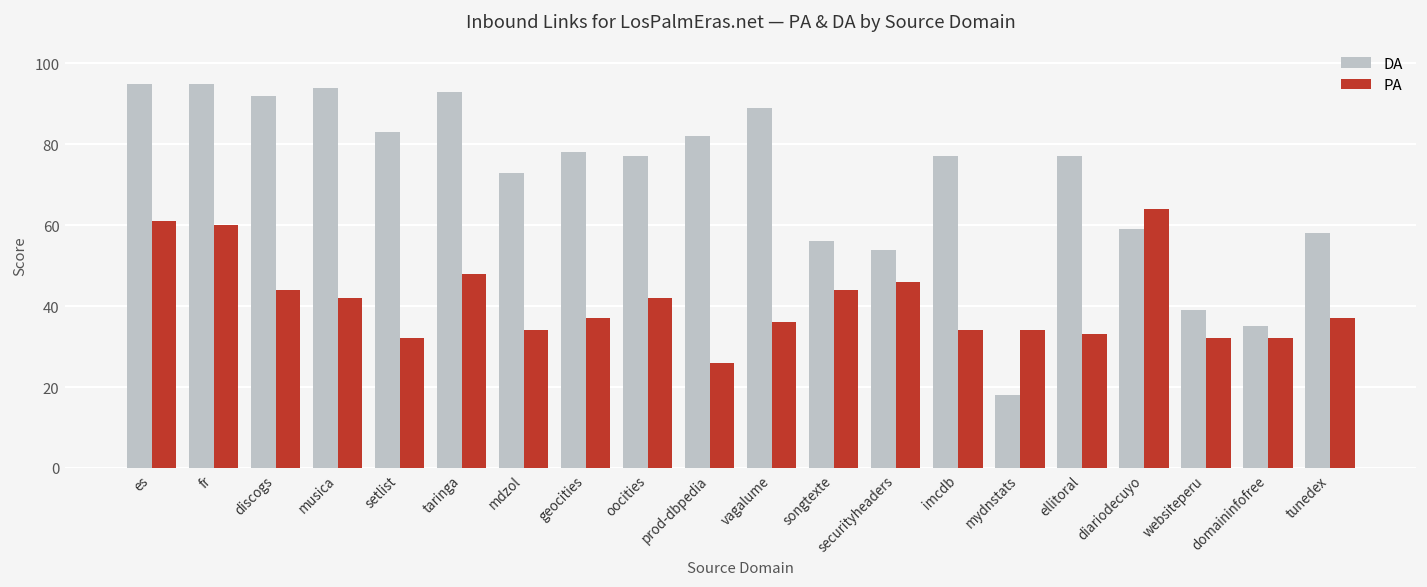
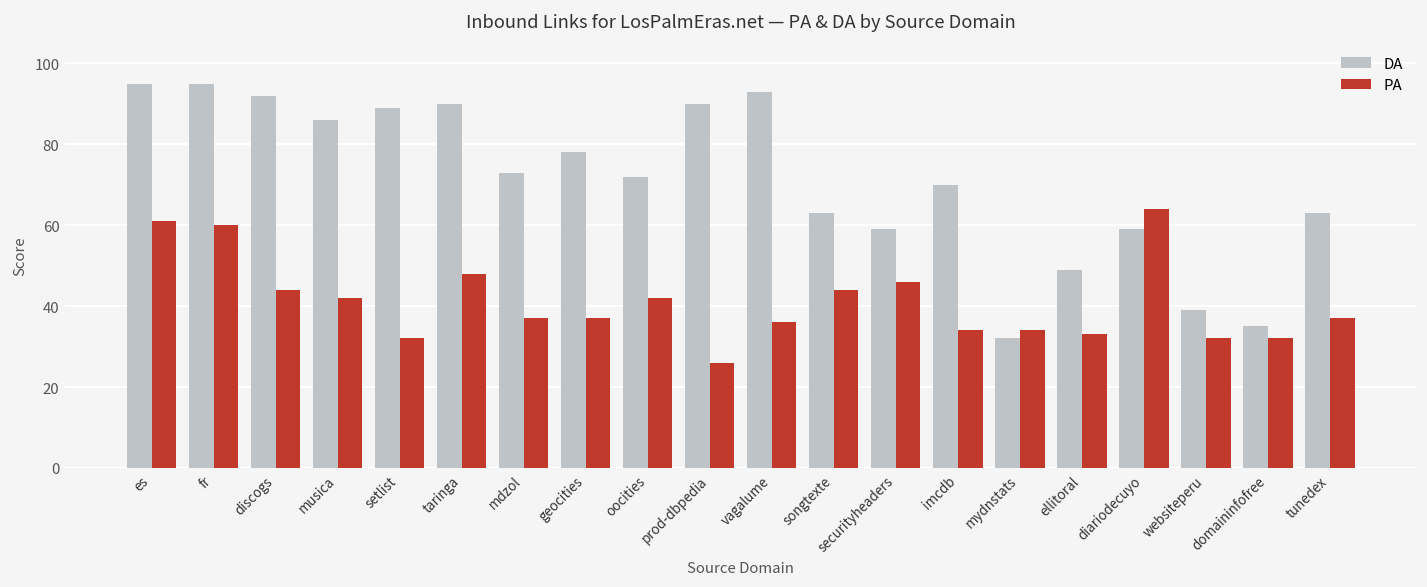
DA, musica: 94 -> 86
DA, setlist: 83 -> 89
DA, taringa: 93 -> 90
PA, mdzol: 34 -> 37
DA, oocities: 77 -> 72
DA, prod-dbpedia: 82 -> 90
DA, vagalume: 89 -> 93
DA, songtexte: 56 -> 63
DA, securityheaders: 54 -> 59
DA, imcdb: 77 -> 70
DA, mydnstats: 18 -> 32
DA, ellitoral: 77 -> 49
DA, tunedex: 58 -> 63
